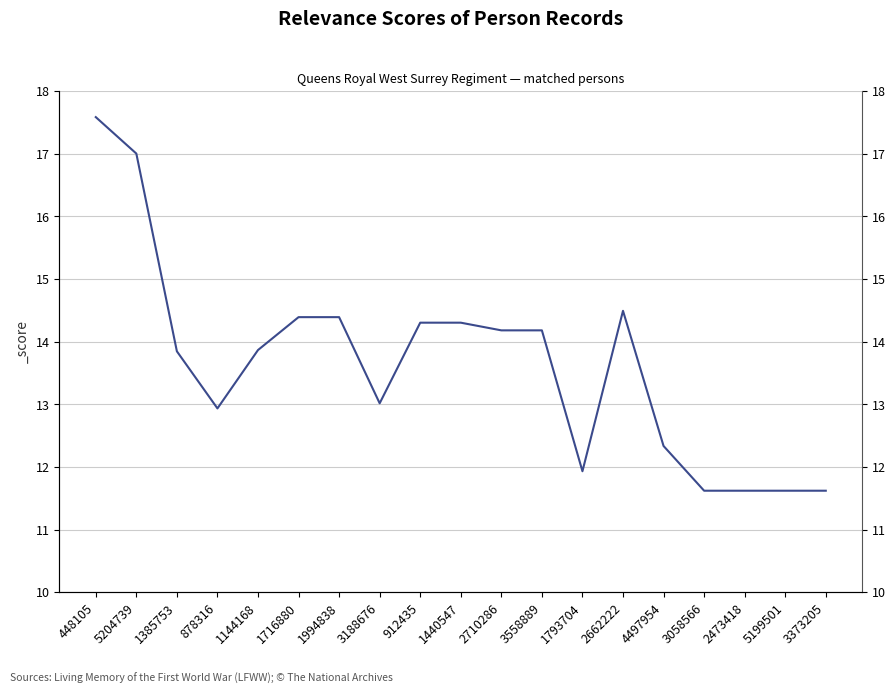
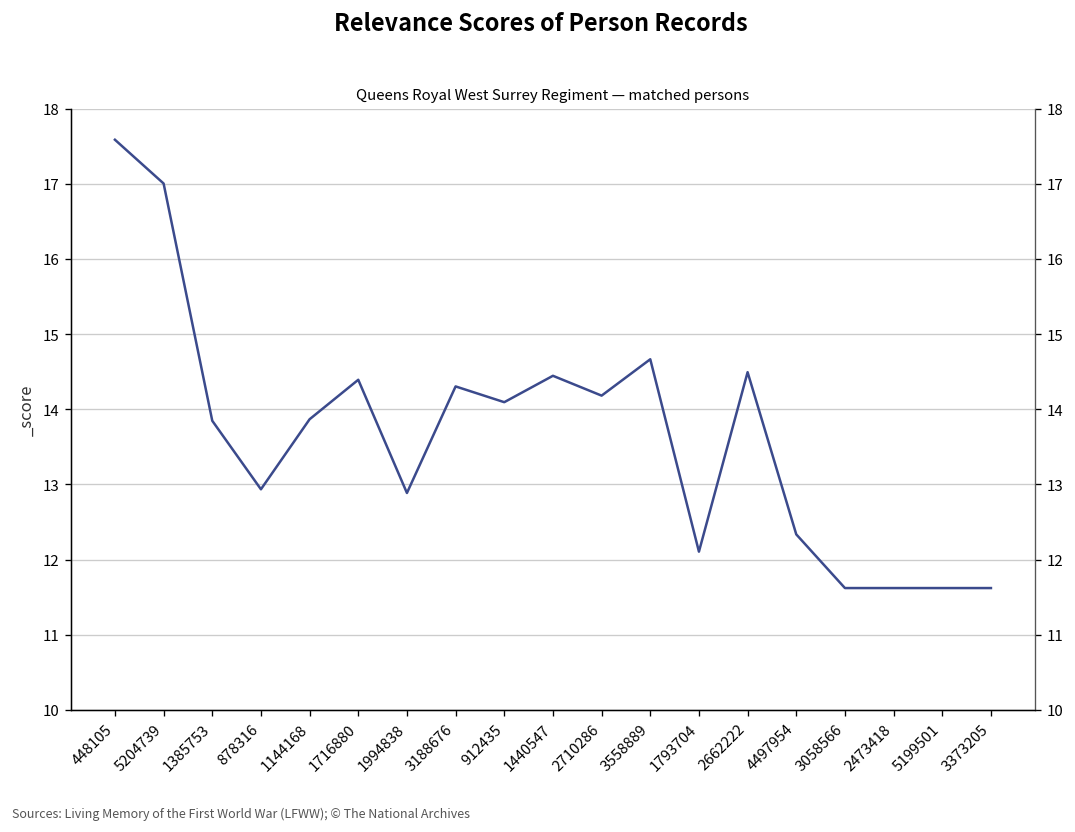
1994838: 14.4 -> 12.9
3188676: 13.0 -> 14.3
912435: 14.3 -> 14.1
1440547: 14.3 -> 14.4
3558889: 14.2 -> 14.7
1793704: 11.9 -> 12.1
